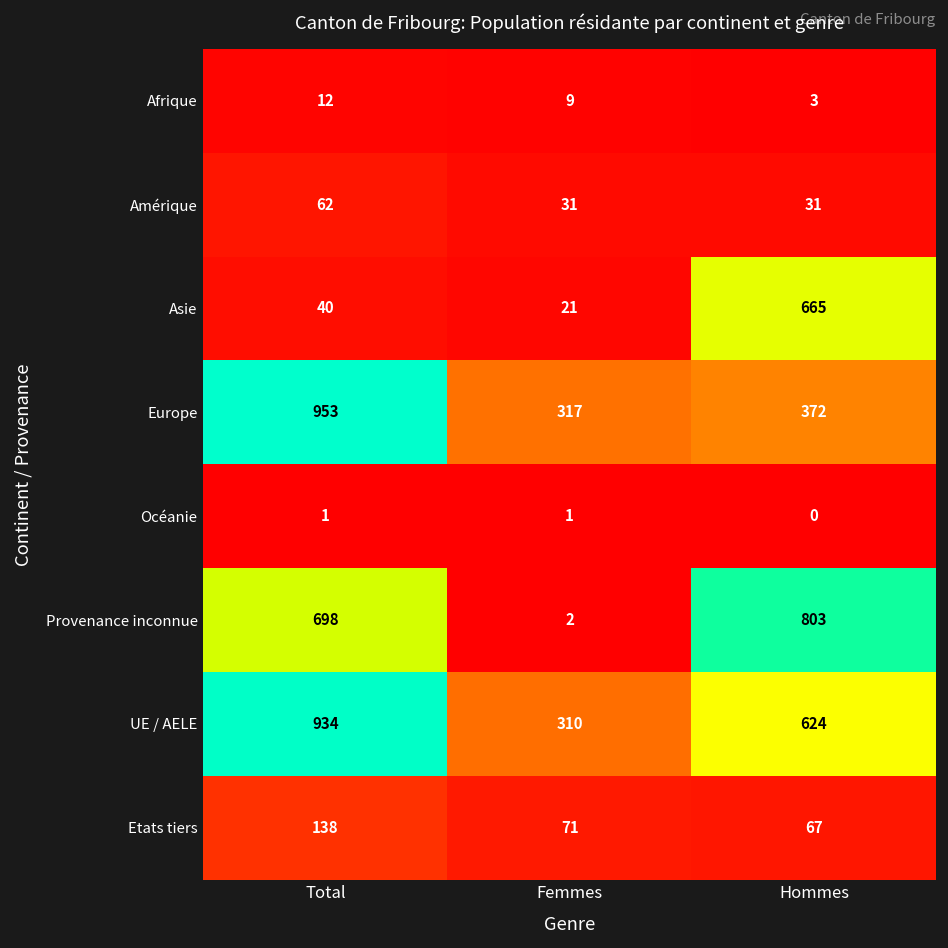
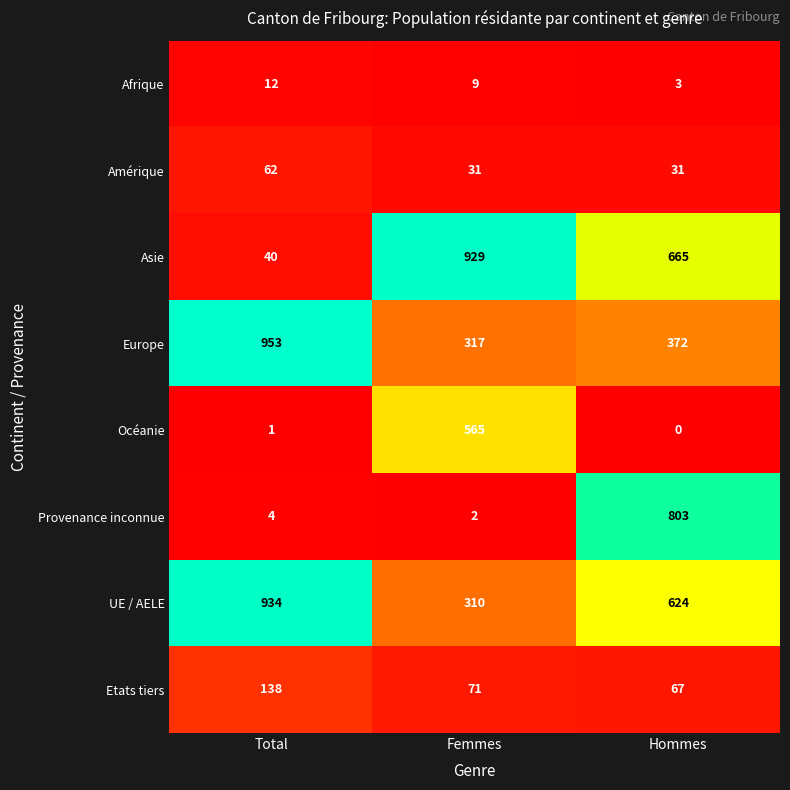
Asie, Femmes: 21 -> 929
Océanie, Femmes: 1 -> 565
Provenance inconnue, Total: 698 -> 4
